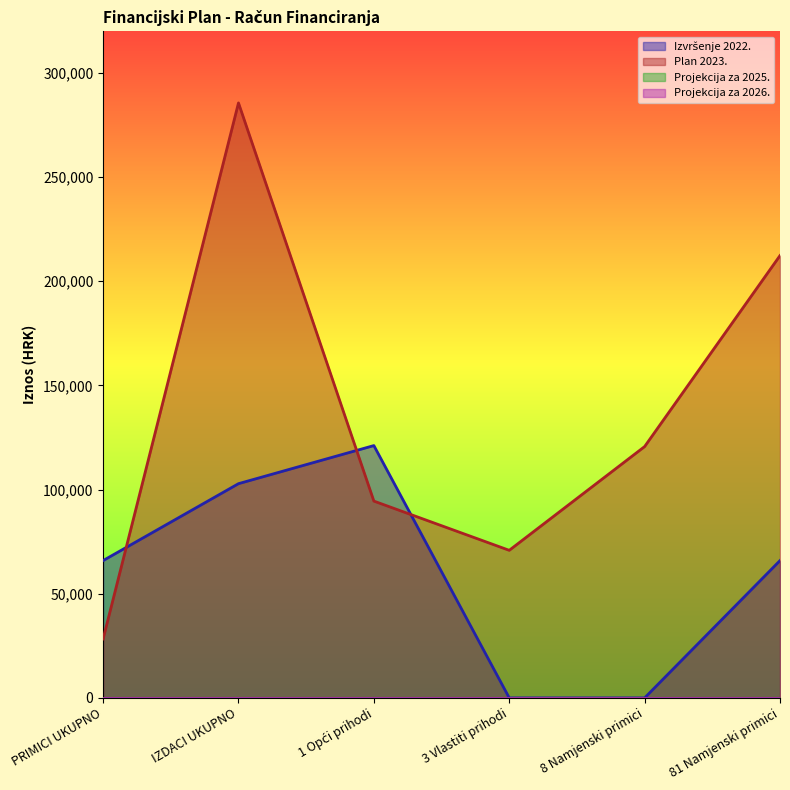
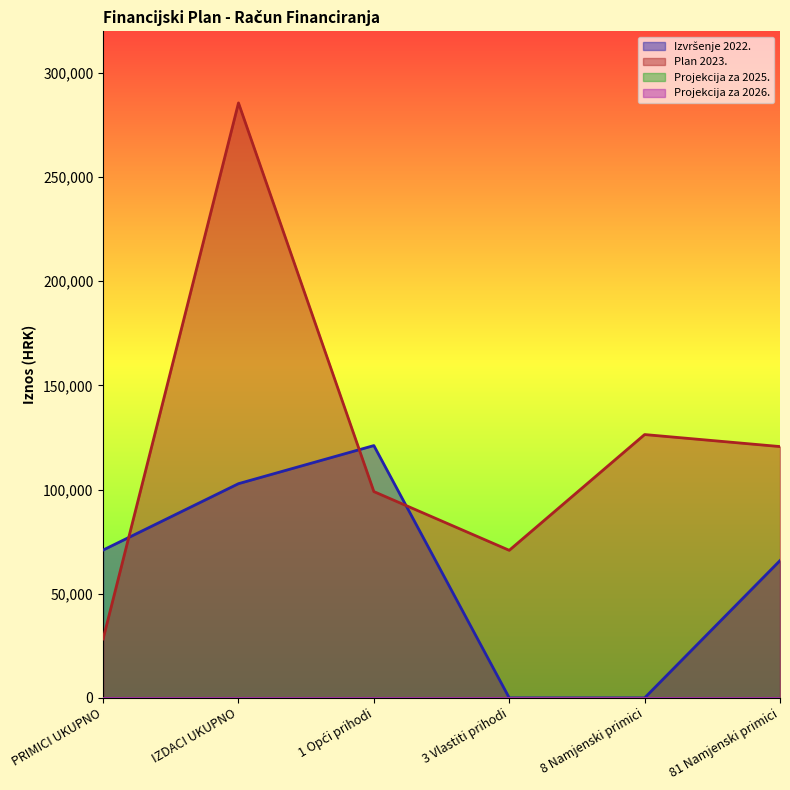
Izvršenje 2022., PRIMICI UKUPNO: 66,000 -> 71,000
Plan 2023., 1 Opći prihodi: 94,000 -> 99,000
Plan 2023., 8 Namjenski primici: 121,000 -> 126,000
Plan 2023., 81 Namjenski primici: 212,000 -> 121,000
